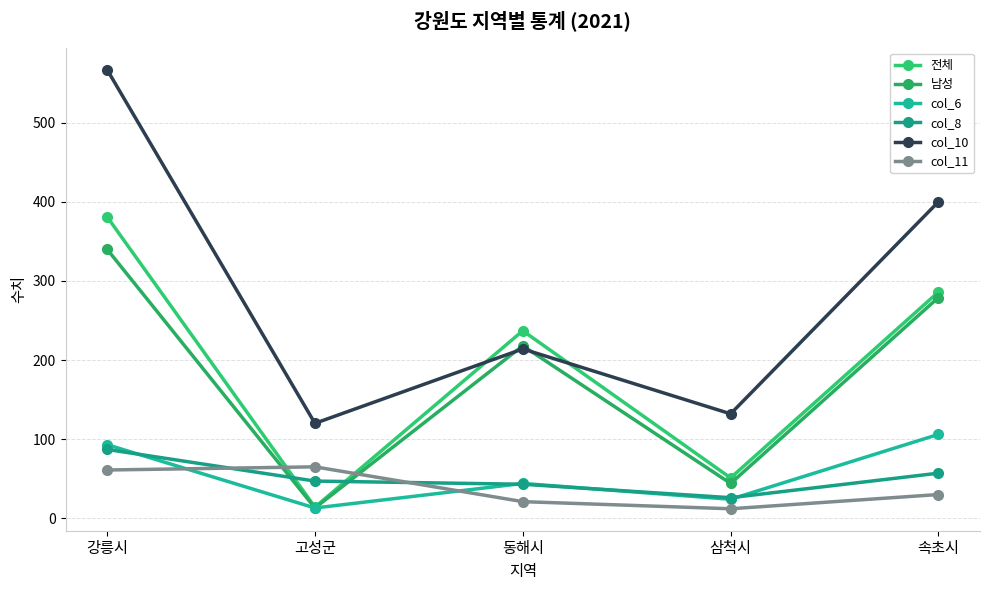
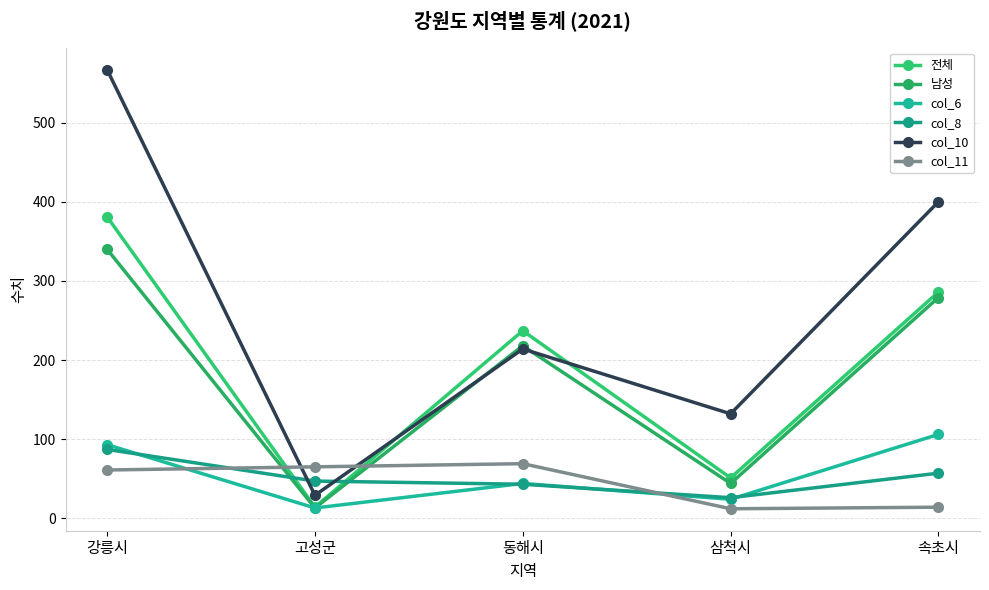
col_10, 고성군: 120 -> 30
col_11, 동해시: 20 -> 70
col_11, 속초시: 30 -> 10
